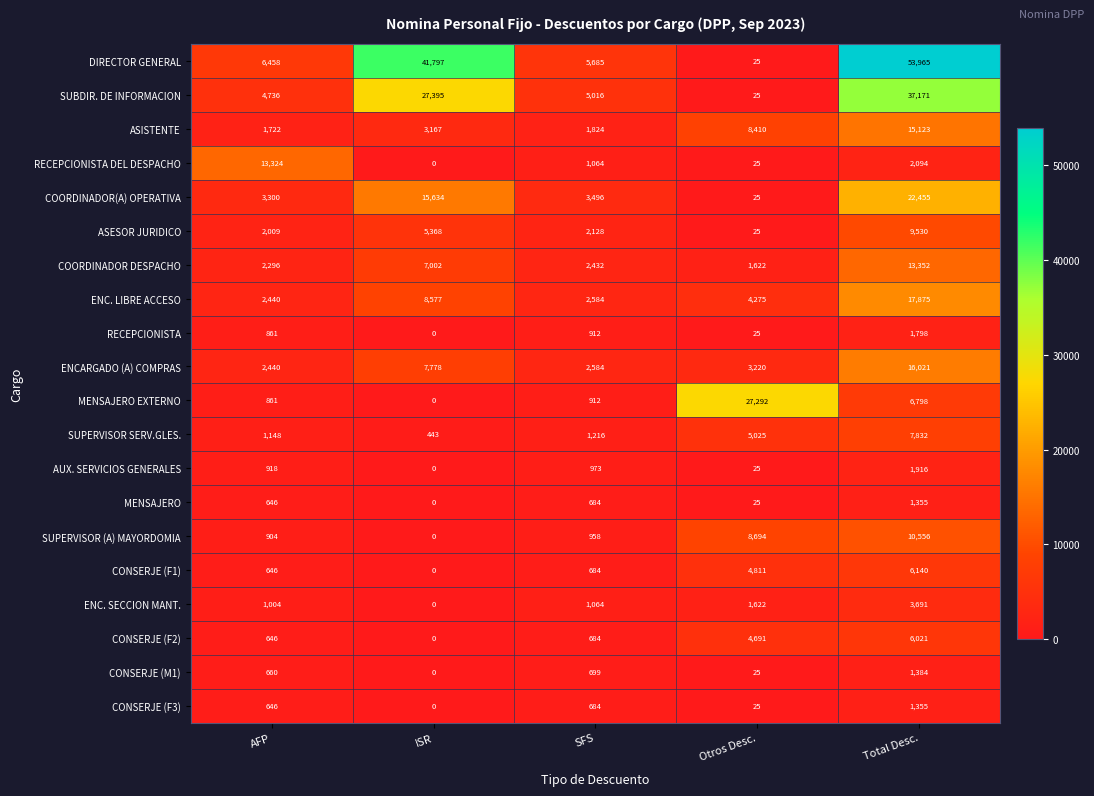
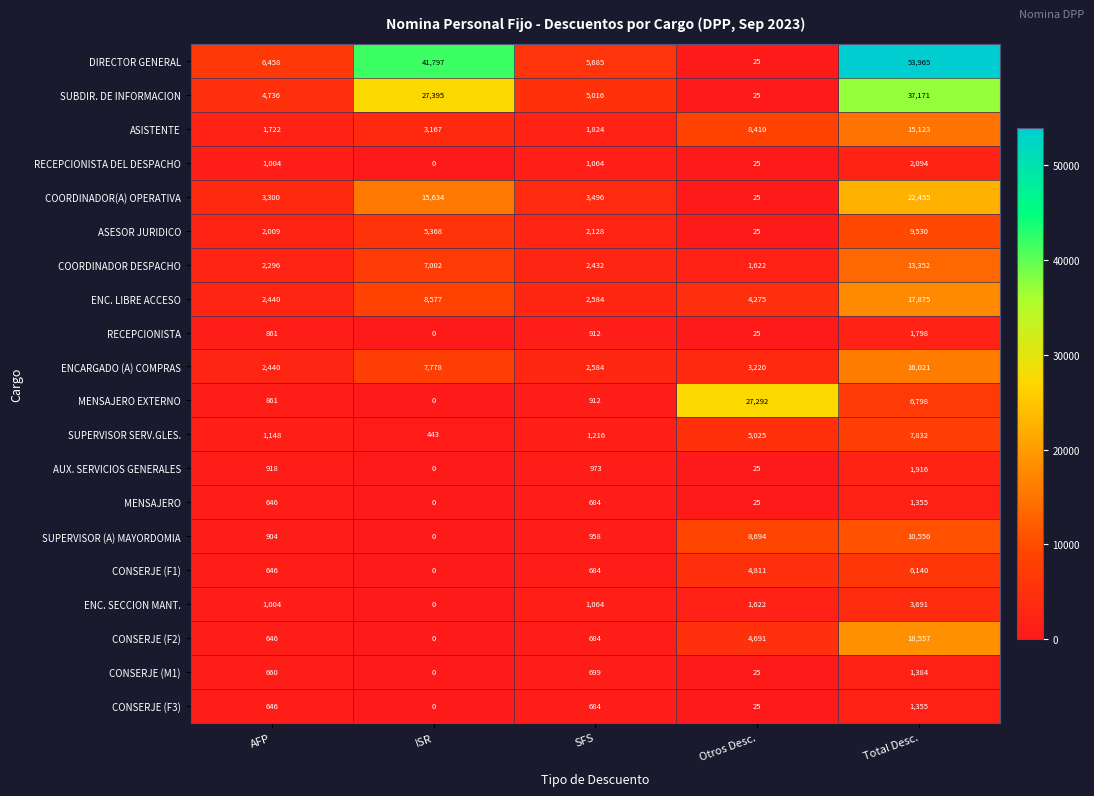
RECEPCIONISTA DEL DESPACHO, AFP: 13,324 -> 1,004
CONSERJE (F2), Total Desc.: 6,021 -> 18,557
